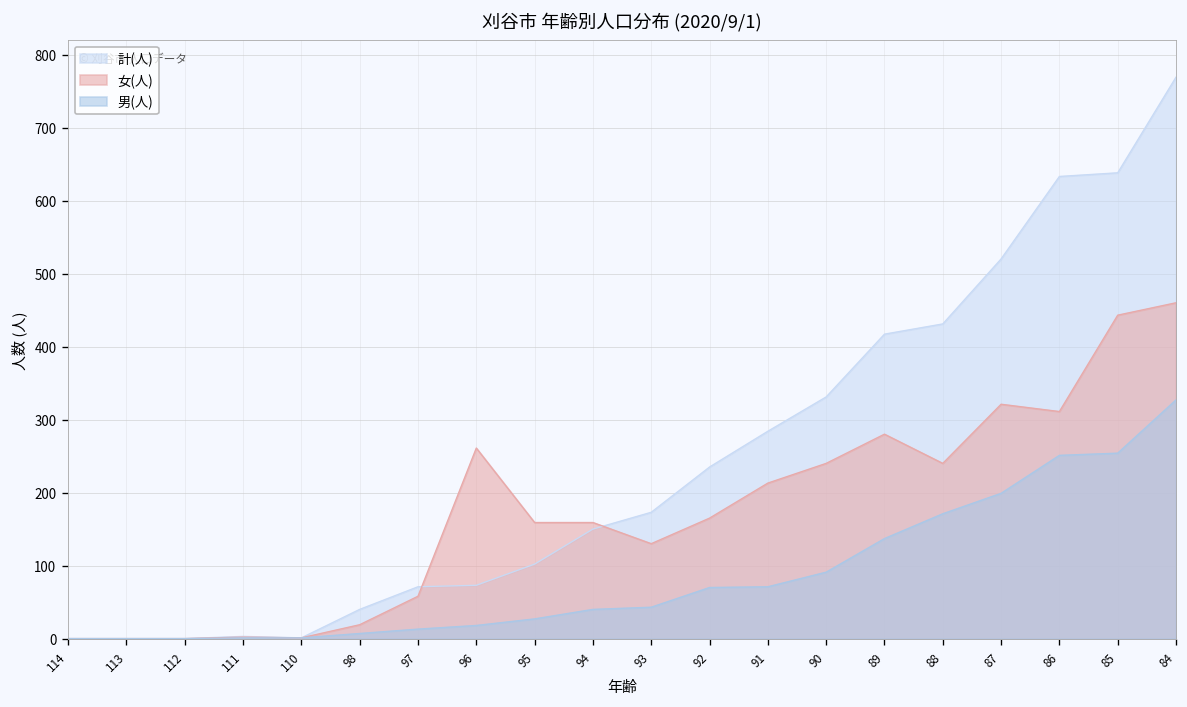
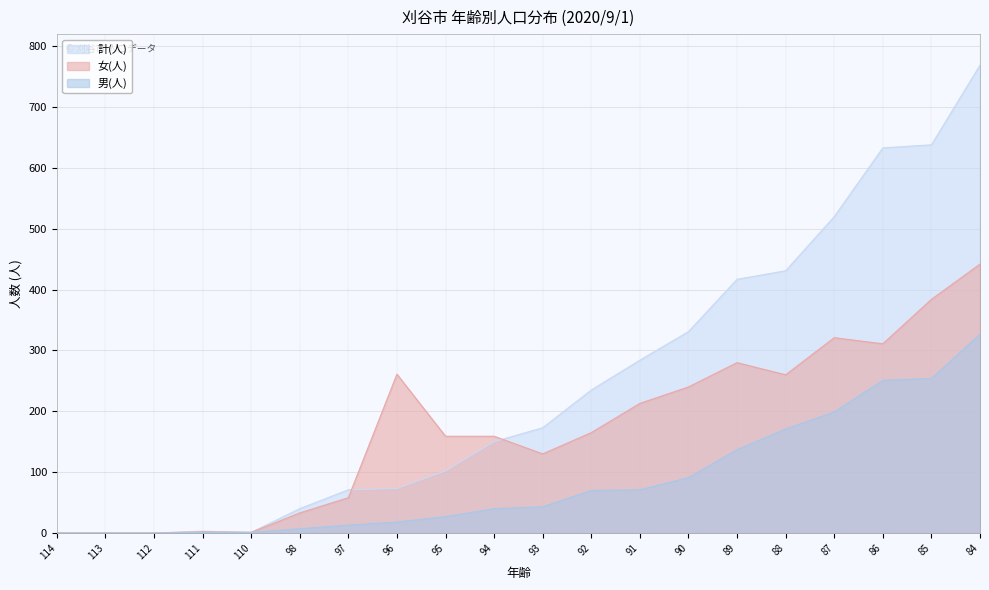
女(人), 98: 20 -> 30
女(人), 88: 240 -> 260
女(人), 85: 440 -> 380
女(人), 84: 460 -> 440
